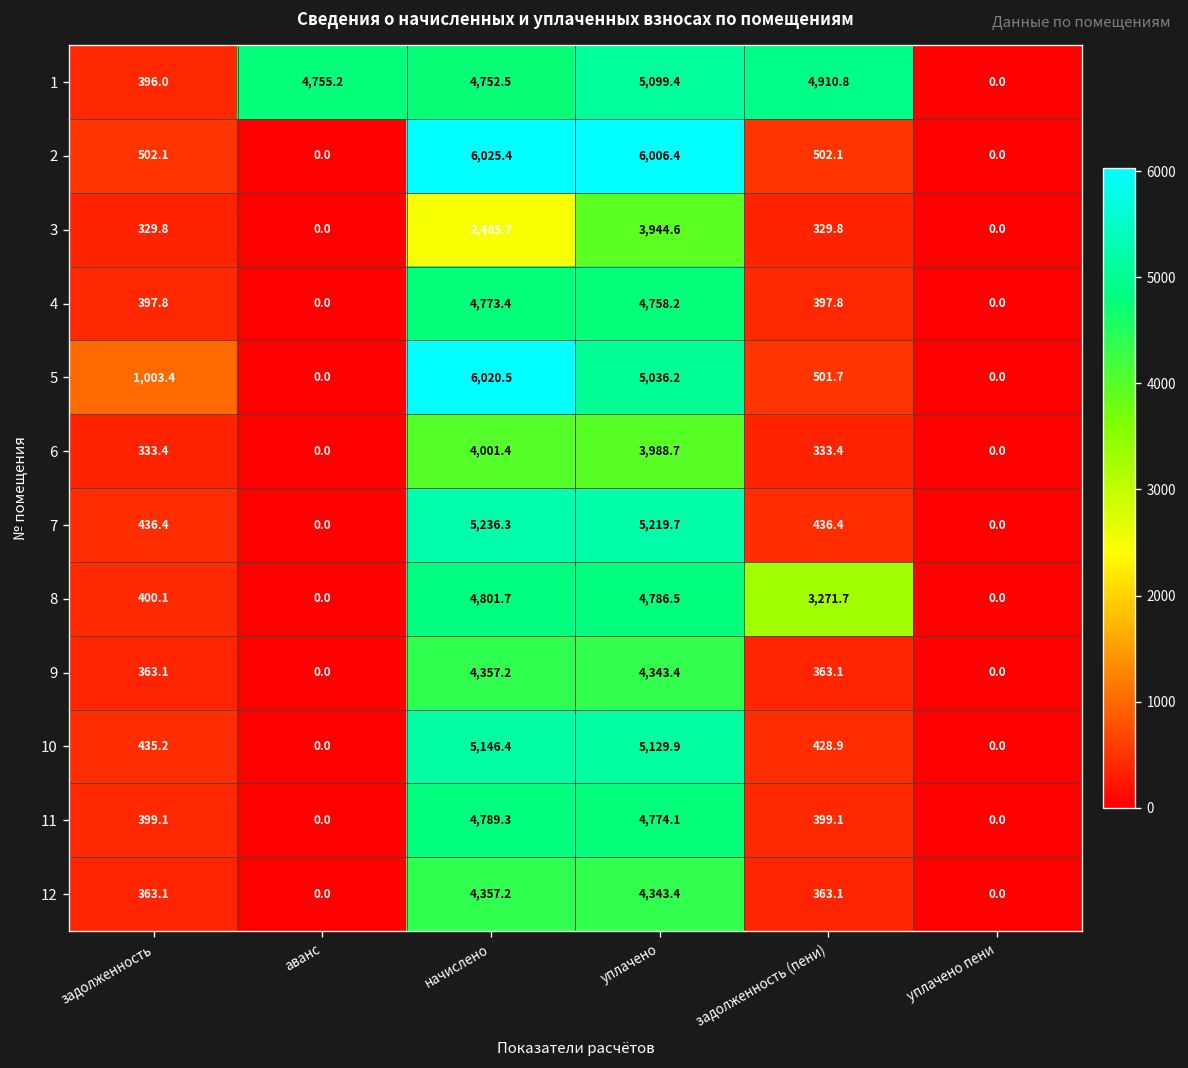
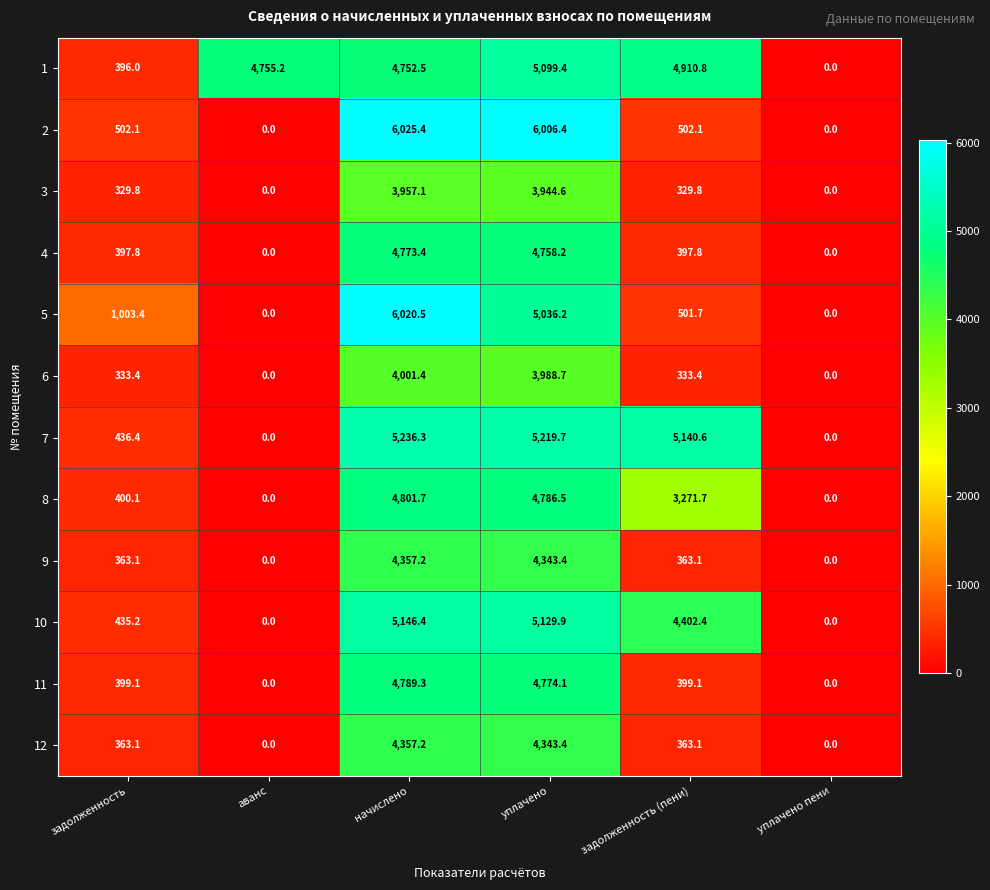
3, начислено: 2,485.7 -> 3,957.1
7, задолженность (пени): 436.4 -> 5,140.6
10, задолженность (пени): 428.9 -> 4,402.4
